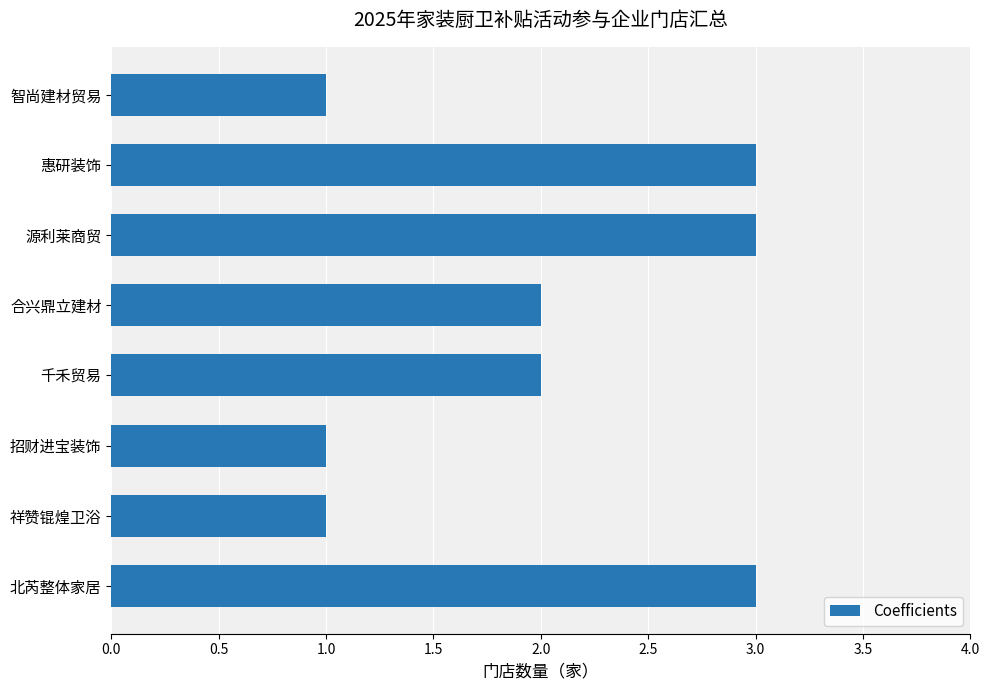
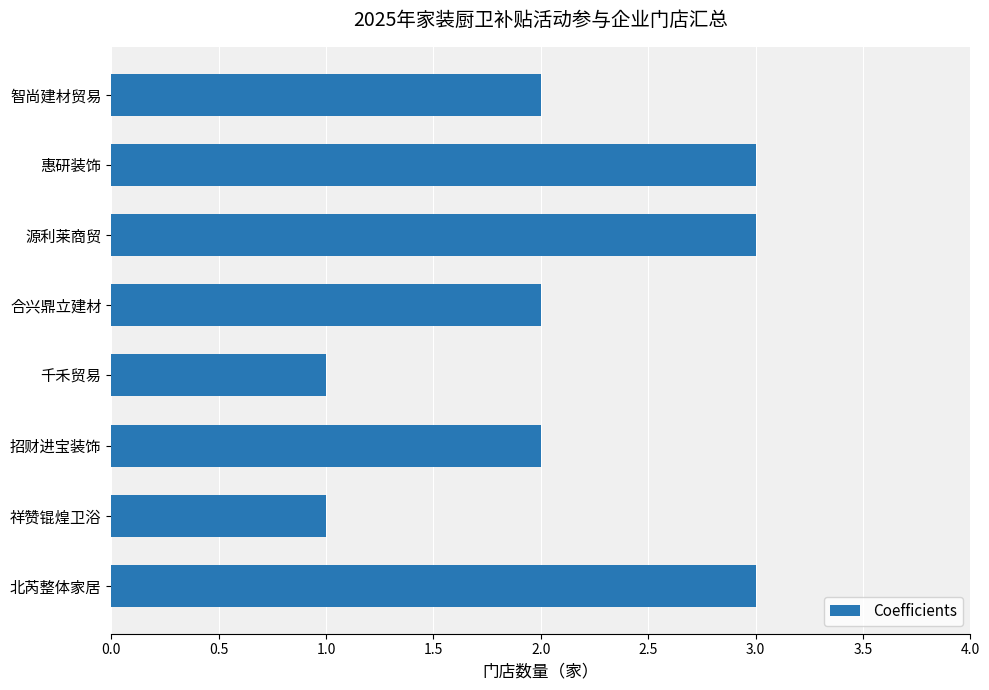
智尚建材贸易: 1 -> 2
千禾贸易: 2 -> 1
招财进宝装饰: 1 -> 2
